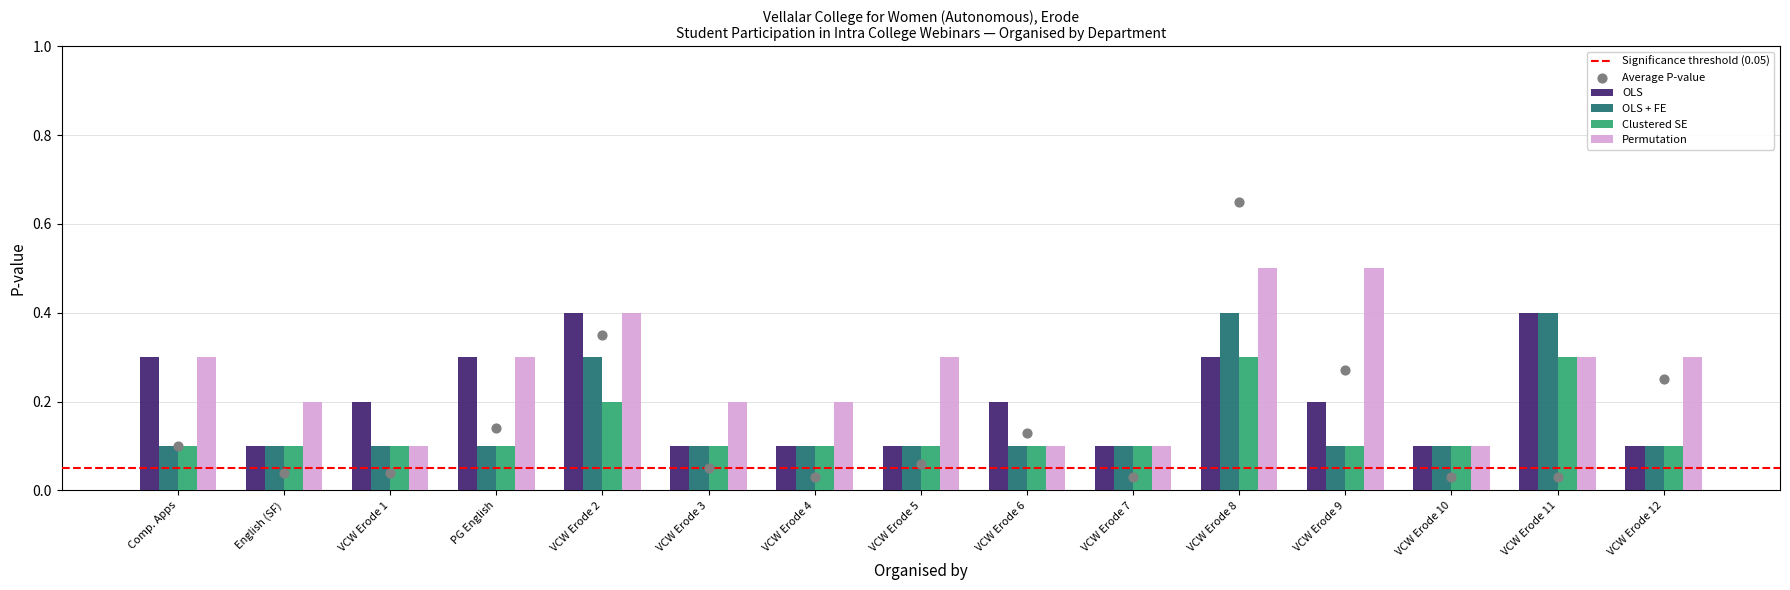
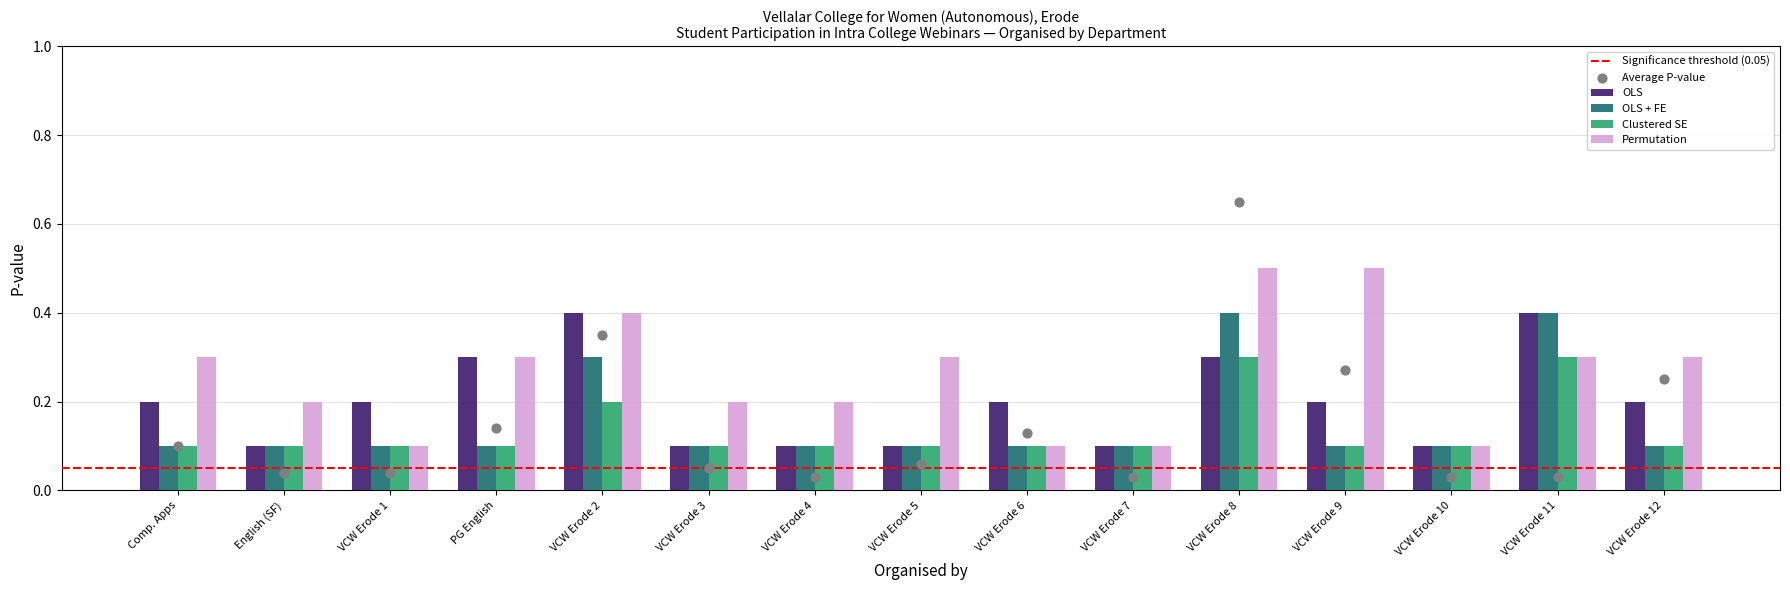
OLS, Comp. Apps: 0.30 -> 0.20
OLS, VCW Erode 12: 0.10 -> 0.20
